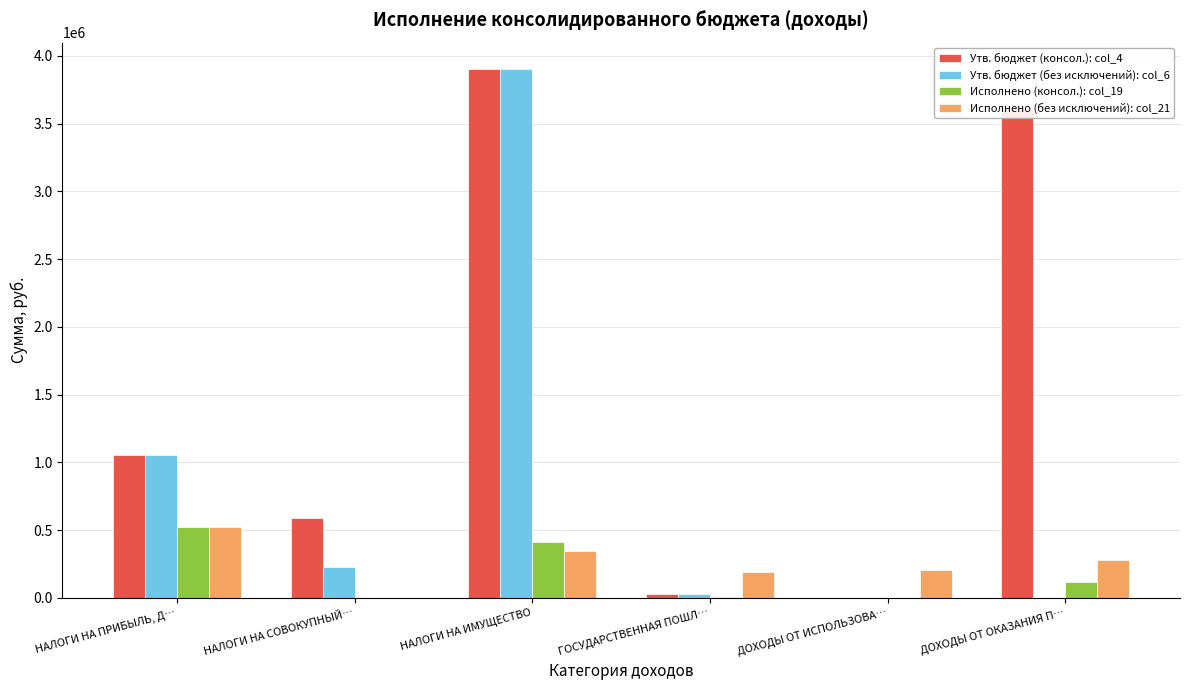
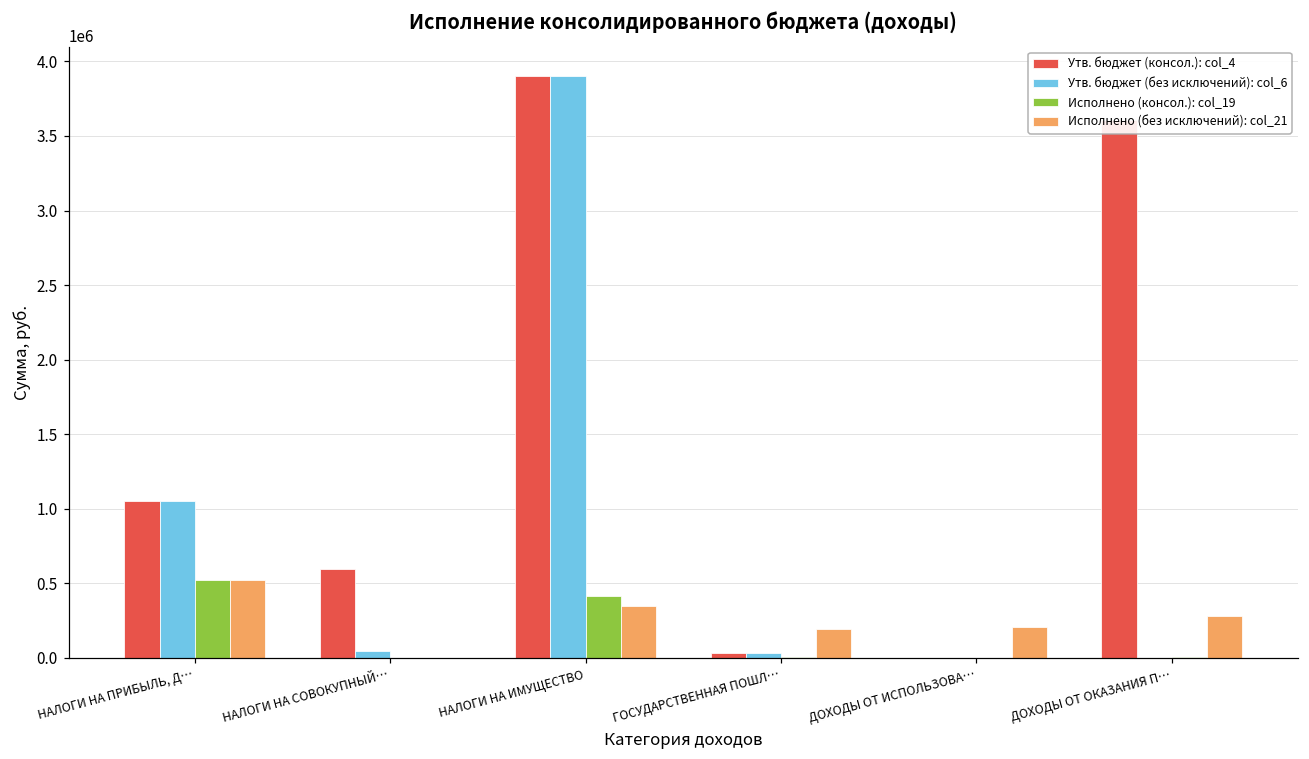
Утв. бюджет (без исключений): col_6, НАЛОГИ НА СОВОКУПНЫЙ…: 230000 -> 40000
Исполнено (консол.): col_19, ДОХОДЫ ОТ ОКАЗАНИЯ П…: 120000 -> 10000
